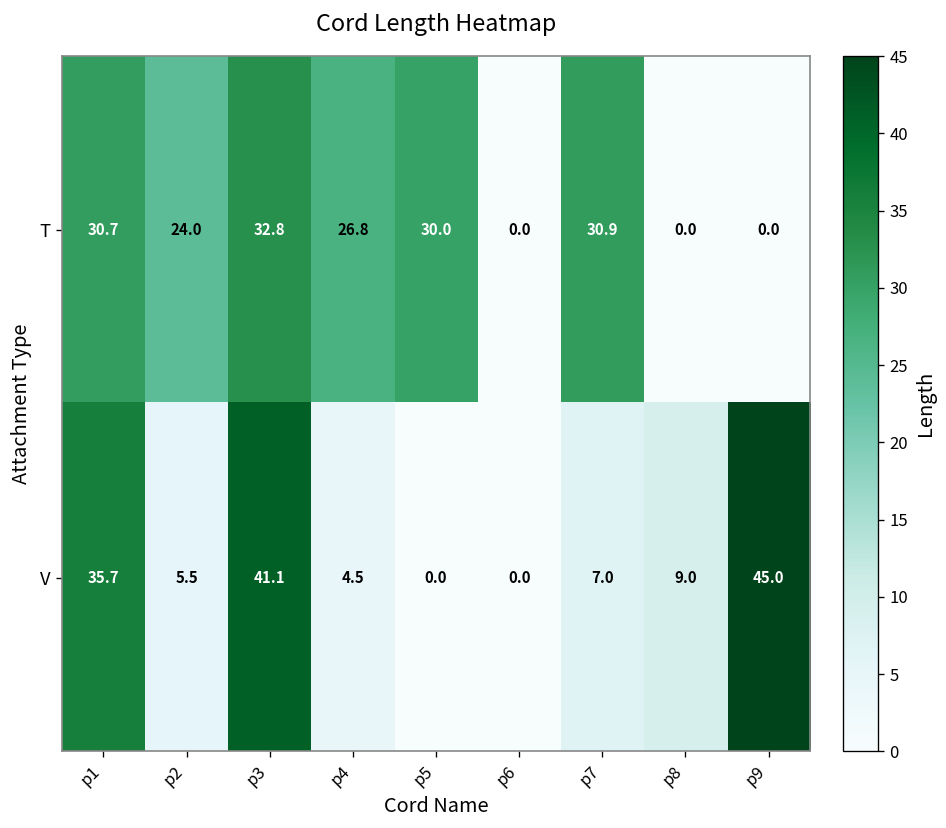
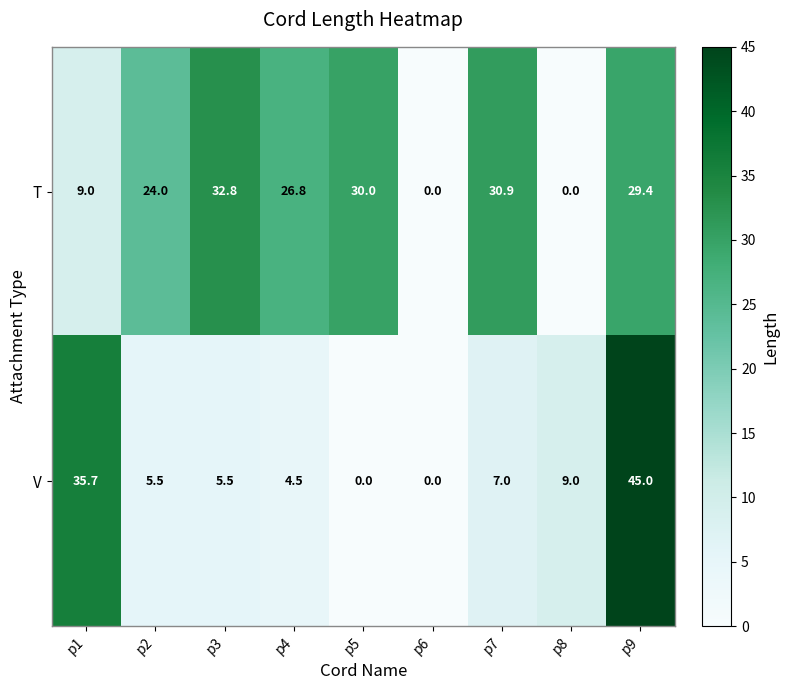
T, p1: 30.7 -> 9.0
T, p9: 0.0 -> 29.4
V, p3: 41.1 -> 5.5
